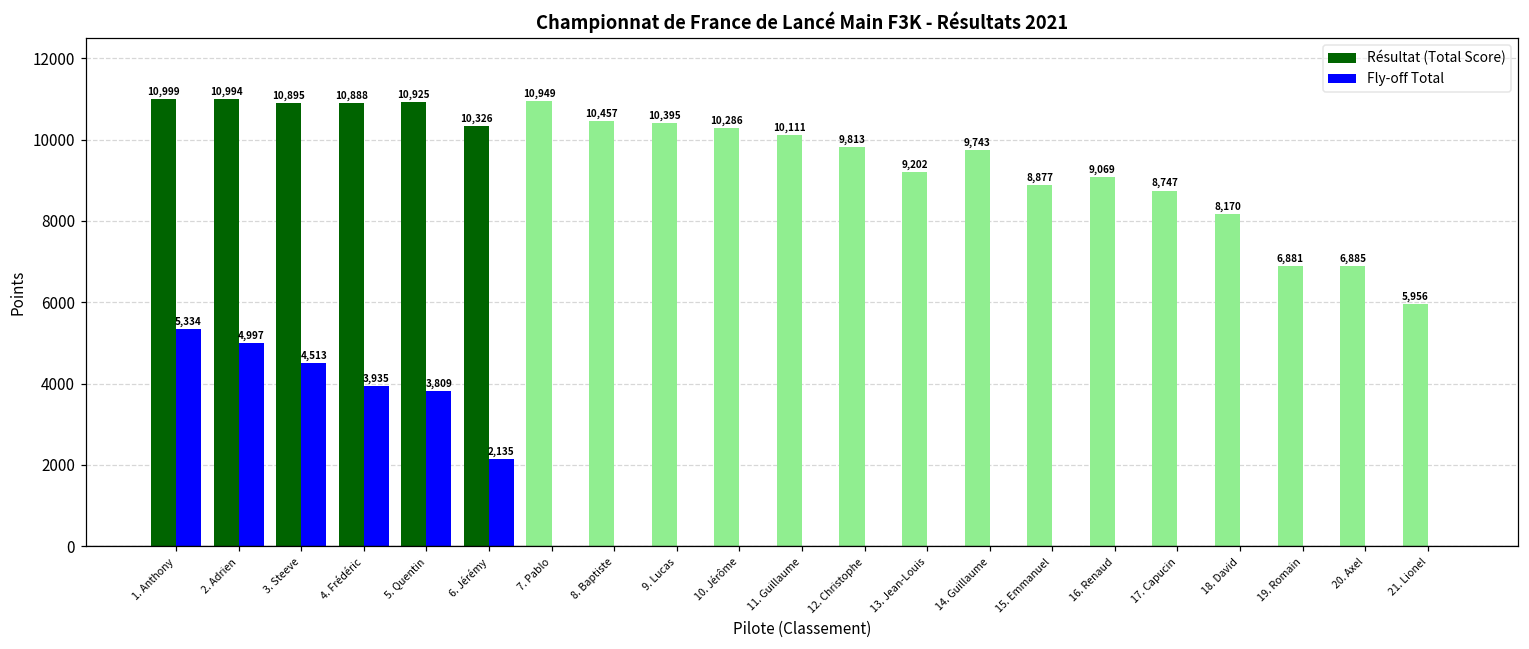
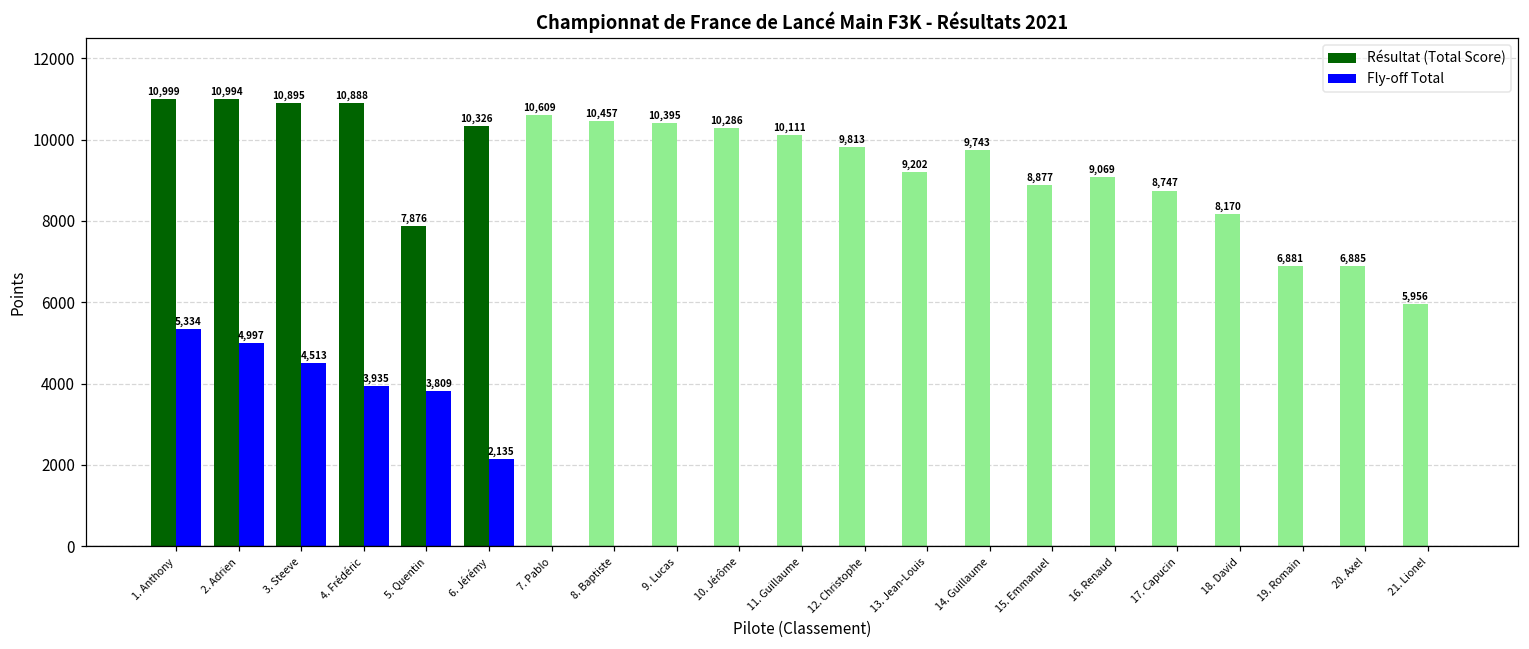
Résultat (Total Score), 5. Quentin: 10,925 -> 7,876
Résultat (Total Score), 7. Pablo: 10,949 -> 10,609
